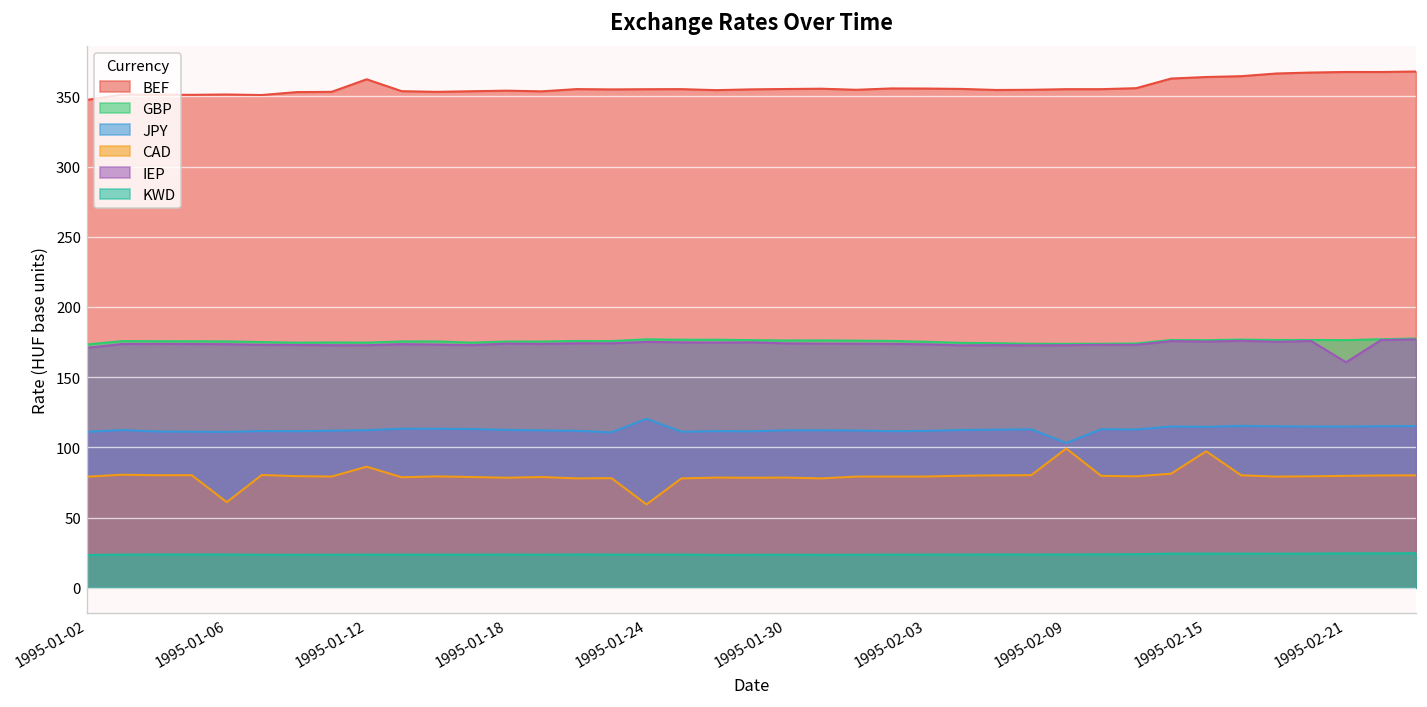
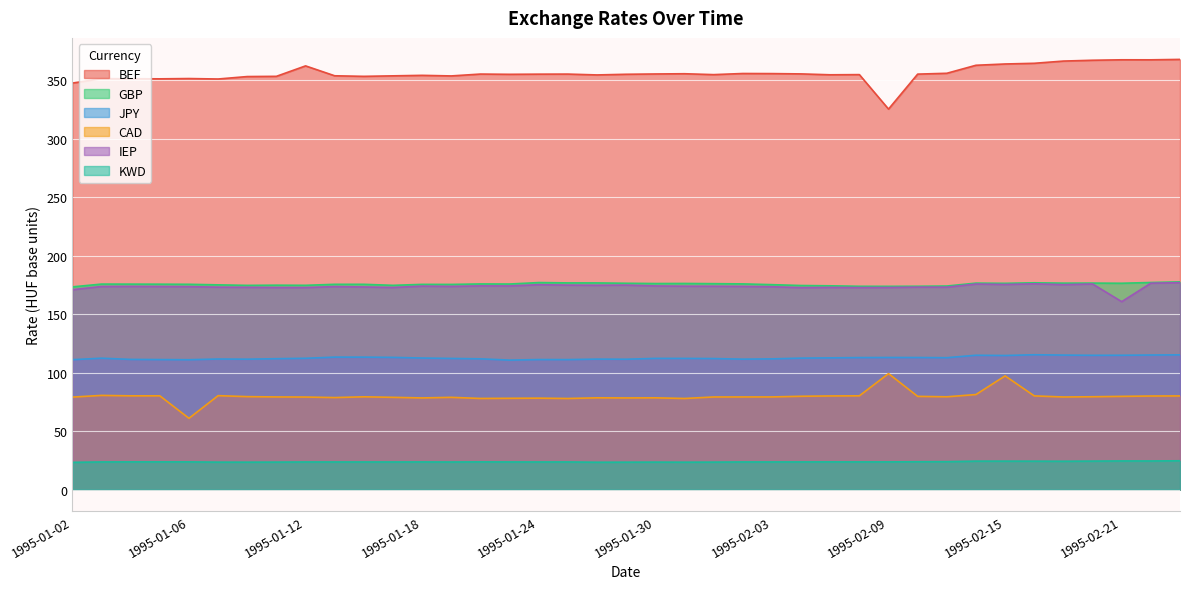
CAD, 1995-01-12: 86 -> 79
JPY, 1995-01-24: 120 -> 111
CAD, 1995-01-24: 59 -> 78
BEF, 1995-02-09: 355 -> 325
JPY, 1995-02-09: 103 -> 113
